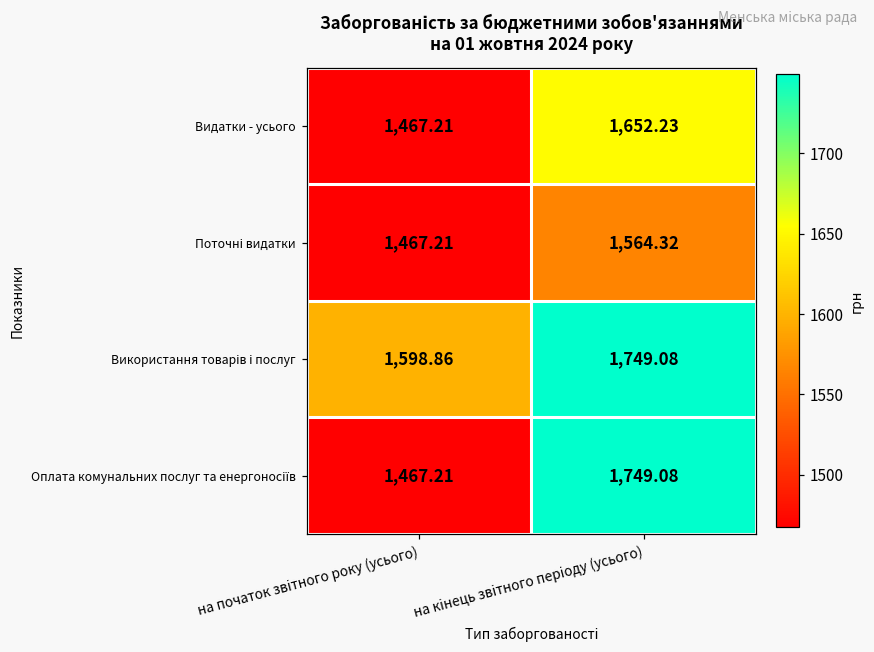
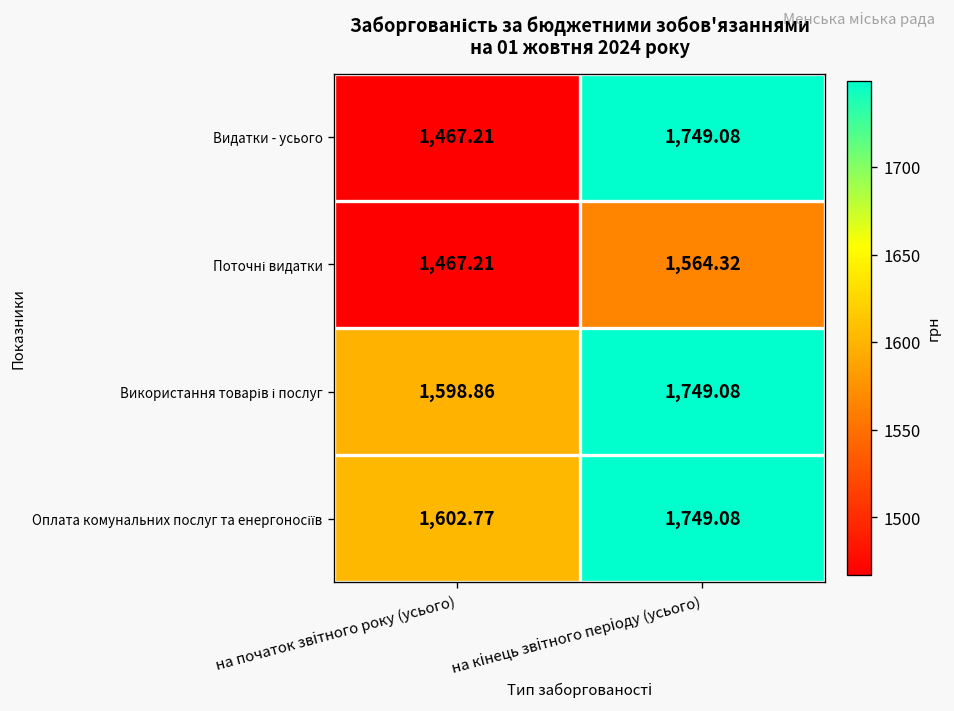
Видатки - усього, на кінець звітного періоду (усього): 1,652.23 -> 1,749.08
Оплата комунальних послуг та енергоносіїв, на початок звітного року (усього): 1,467.21 -> 1,602.77
